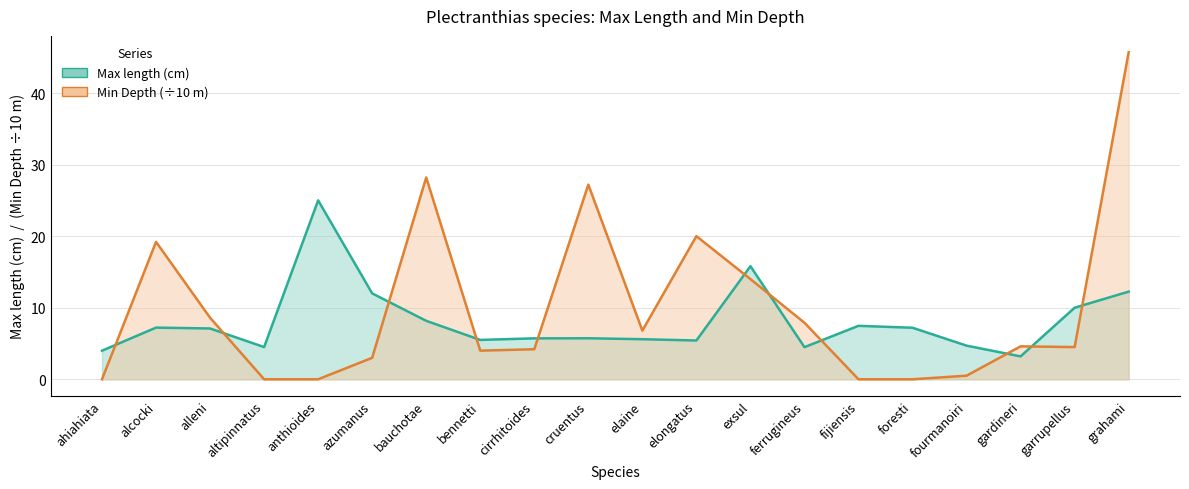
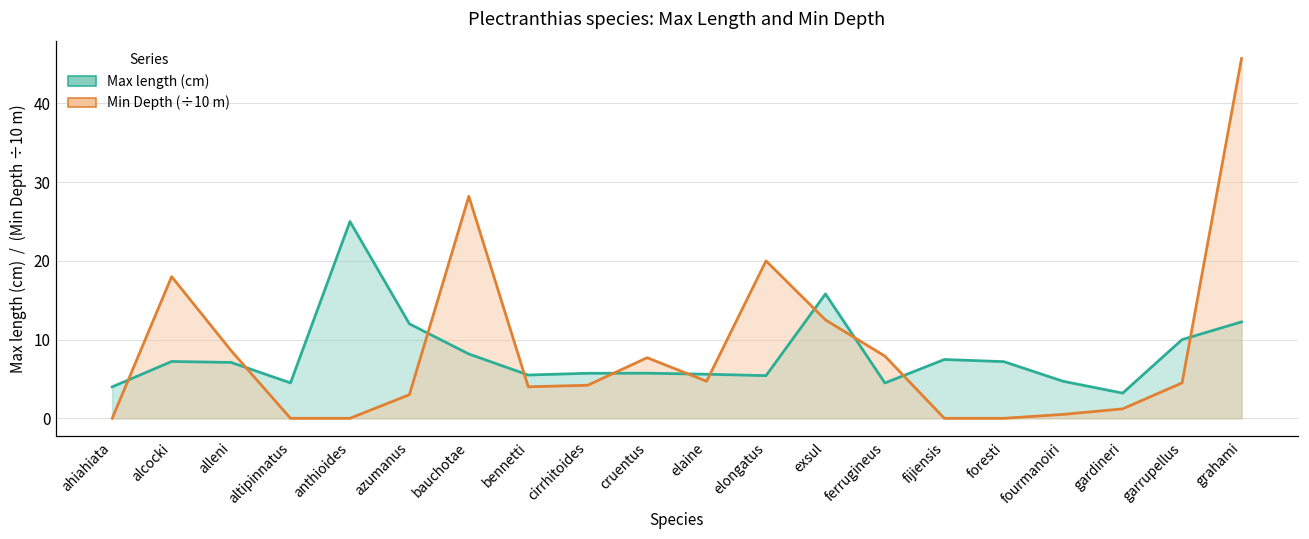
Min Depth (÷10 m), alcocki: 19 -> 18
Min Depth (÷10 m), cruentus: 27 -> 8
Min Depth (÷10 m), elaine: 7 -> 5
Min Depth (÷10 m), exsul: 14 -> 13
Min Depth (÷10 m), gardineri: 5 -> 1
